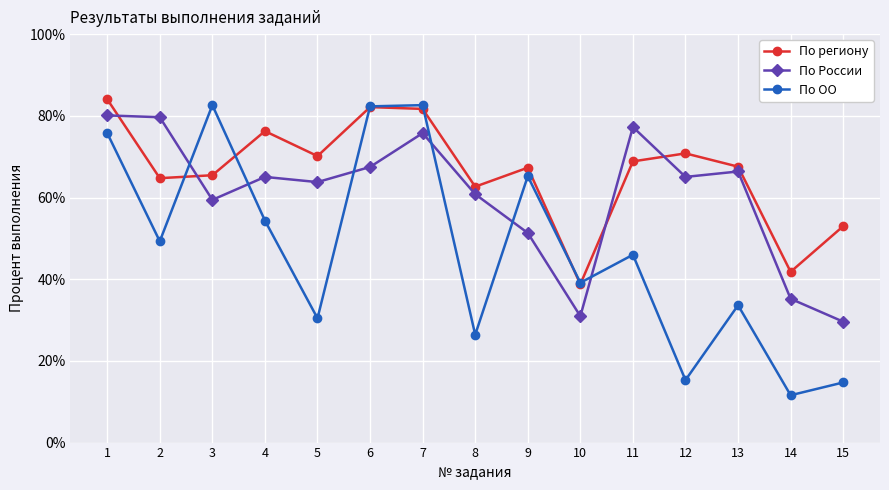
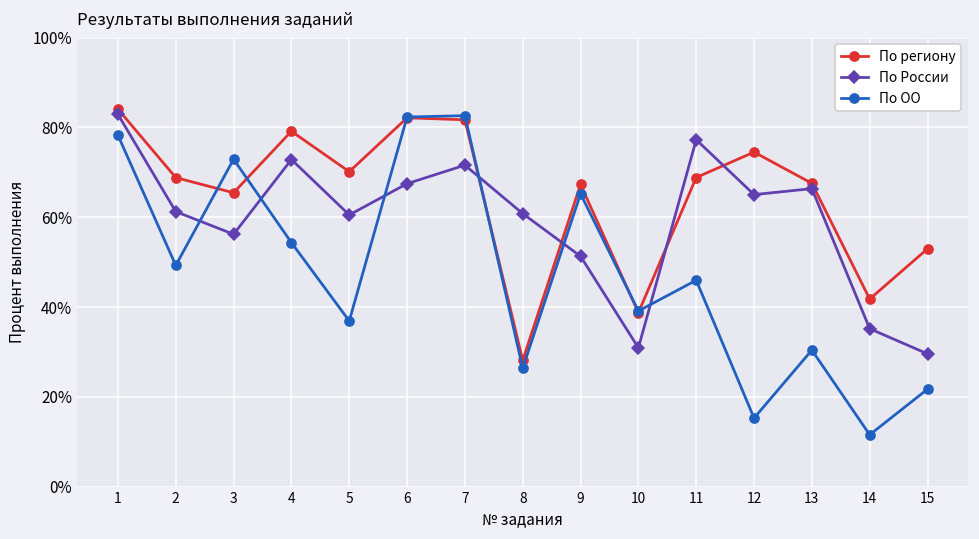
По России, 1: 80% -> 83%
По ОО, 1: 76% -> 78%
По региону, 2: 65% -> 69%
По России, 2: 80% -> 61%
По России, 3: 59% -> 56%
По ОО, 3: 83% -> 73%
По региону, 4: 76% -> 79%
По России, 4: 65% -> 73%
По России, 5: 64% -> 61%
По ОО, 5: 30% -> 37%
По России, 7: 76% -> 72%
По региону, 8: 63% -> 28%
По региону, 12: 71% -> 75%
По ОО, 13: 34% -> 30%
По ОО, 15: 15% -> 22%
